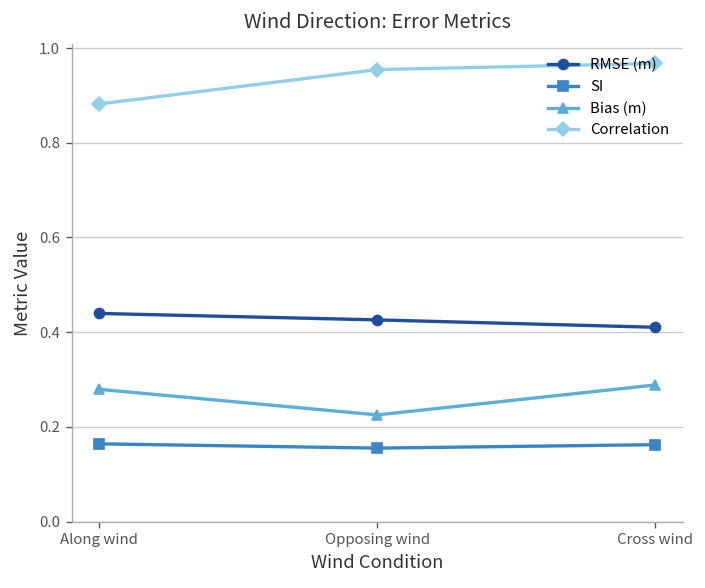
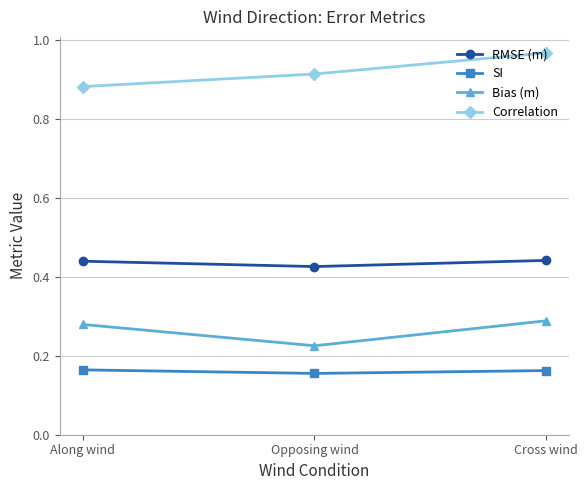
Correlation, Opposing wind: 0.95 -> 0.91
RMSE (m), Cross wind: 0.41 -> 0.44
